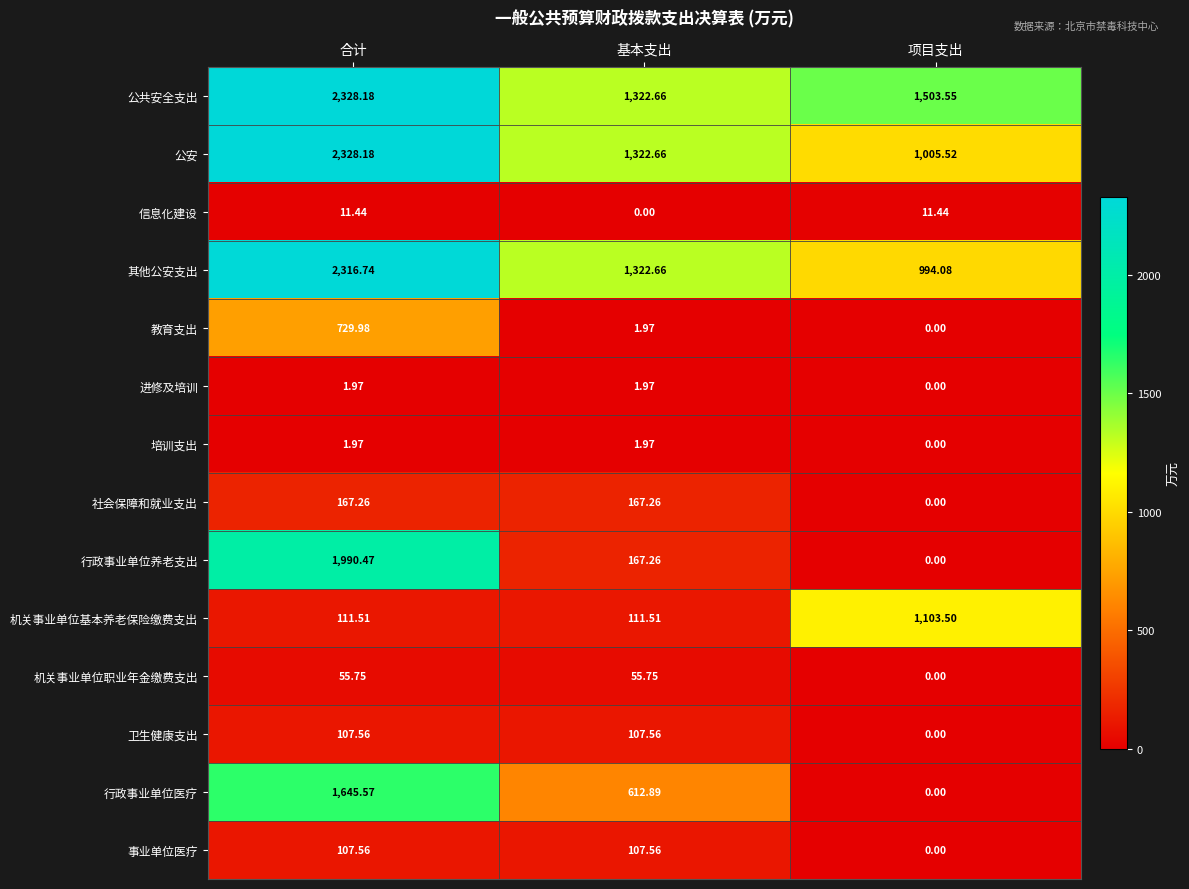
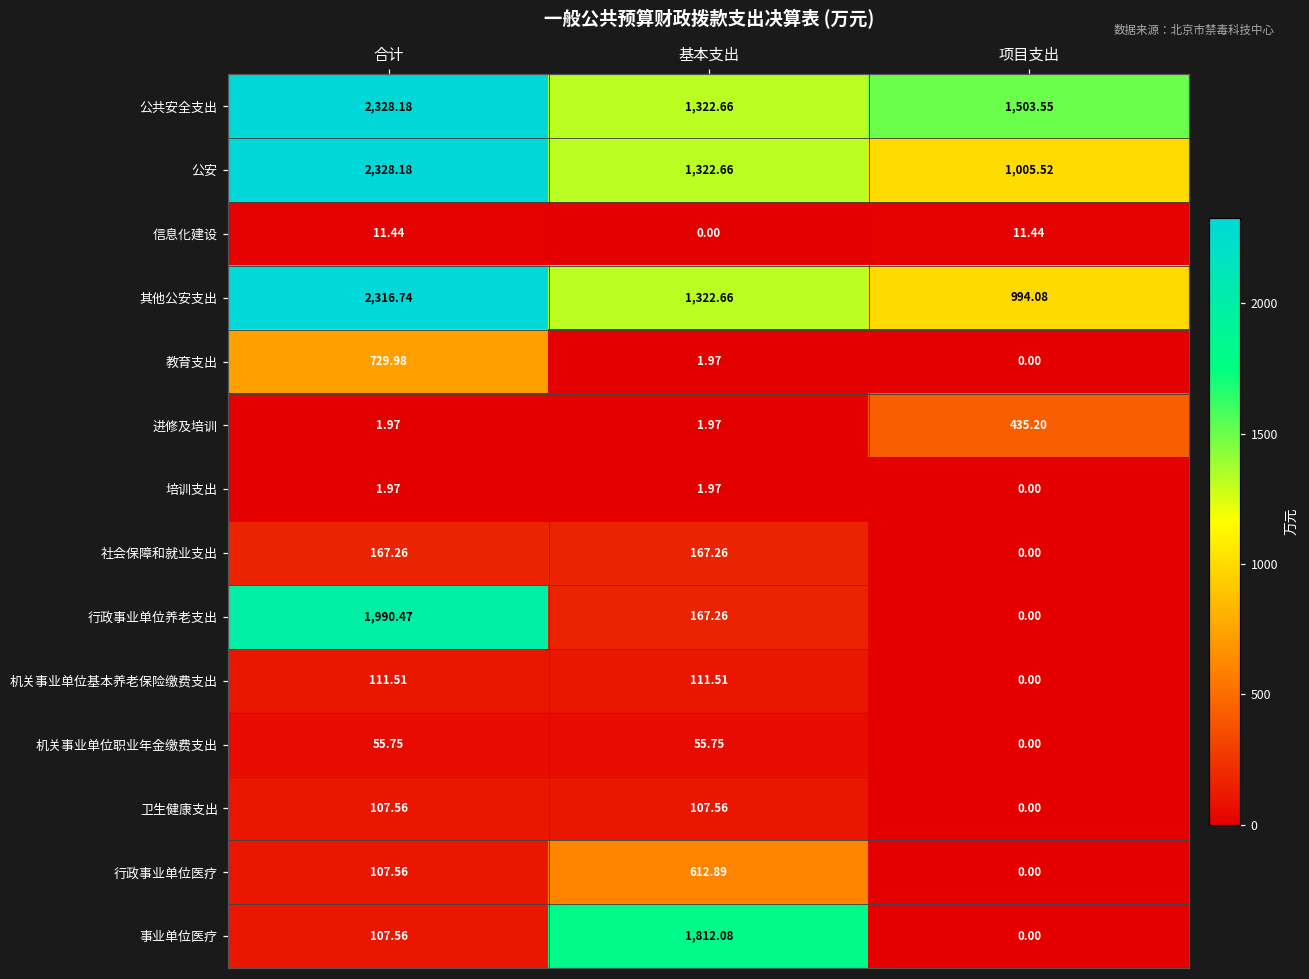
进修及培训, 项目支出: 0.00 -> 435.20
机关事业单位基本养老保险缴费支出, 项目支出: 1,103.50 -> 0.00
行政事业单位医疗, 合计: 1,645.57 -> 107.56
事业单位医疗, 基本支出: 107.56 -> 1,812.08
